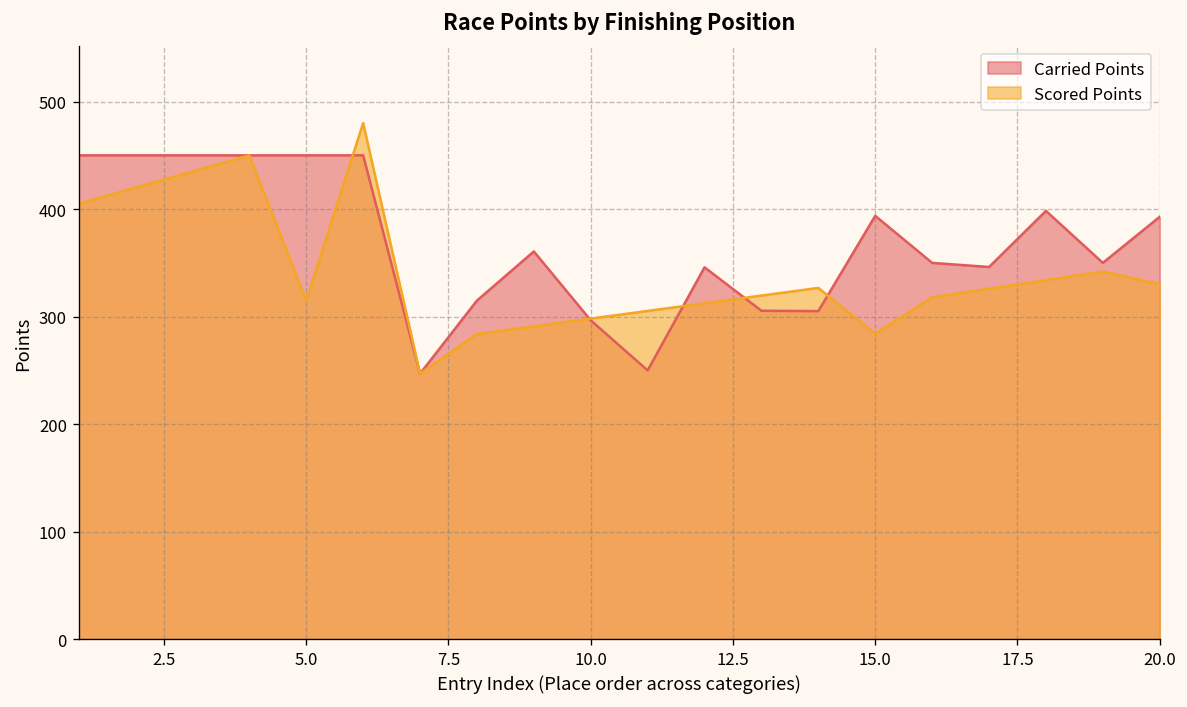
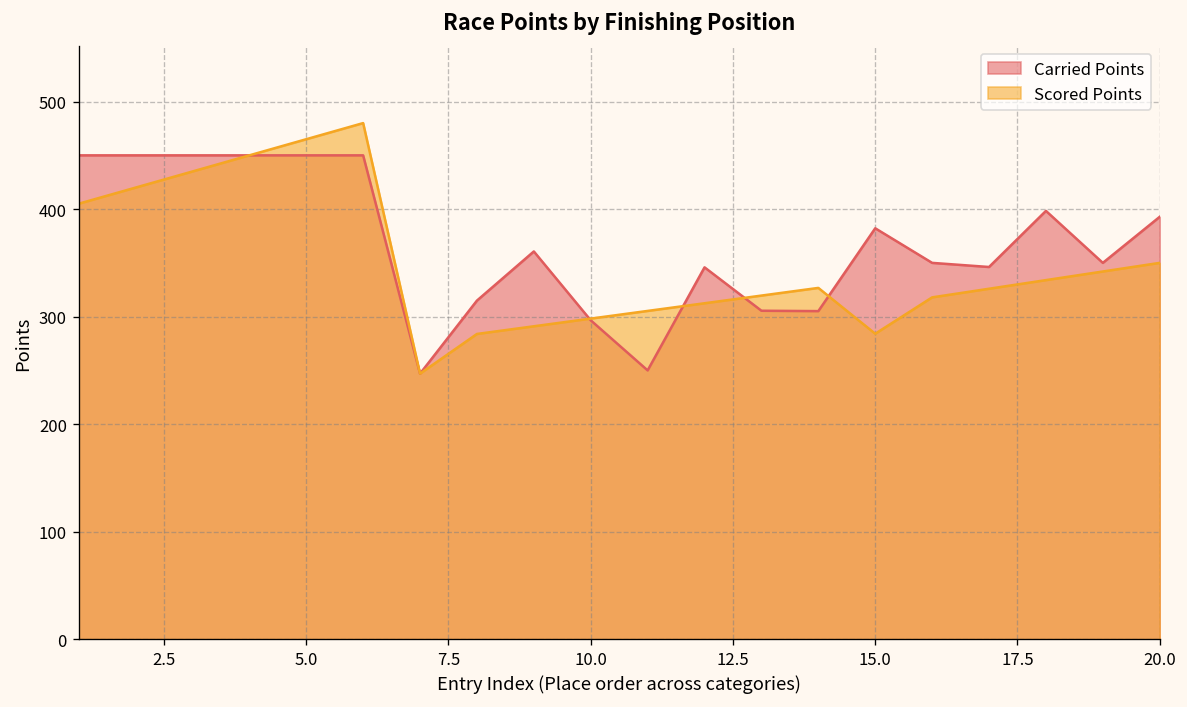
Scored Points, 5.0: 320 -> 470
Carried Points, 15.0: 390 -> 380
Scored Points, 20.0: 330 -> 350
